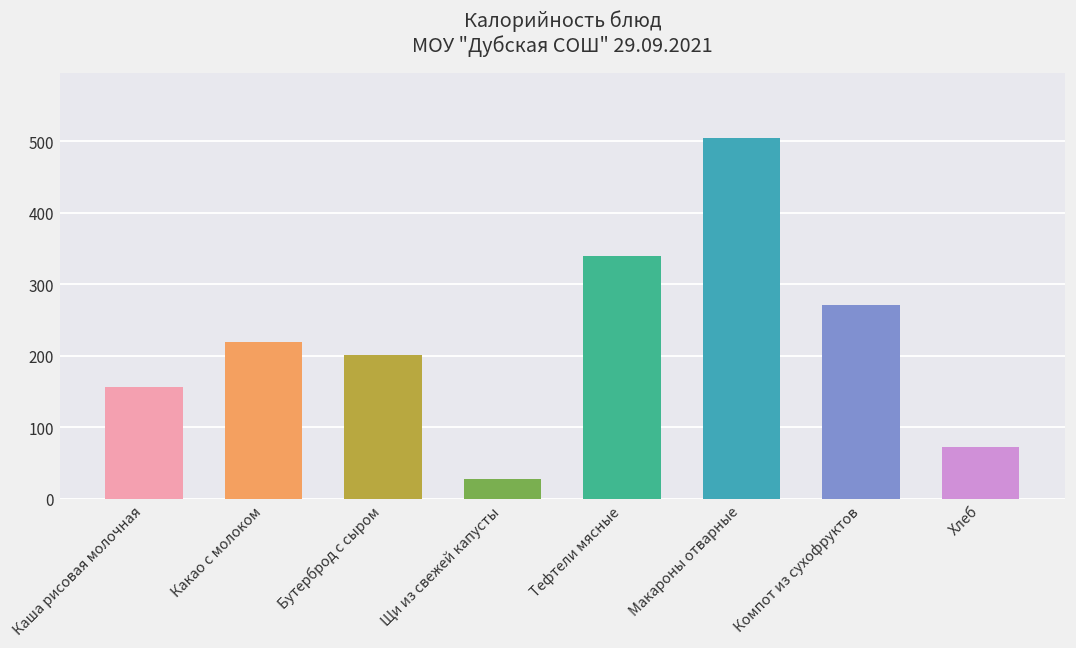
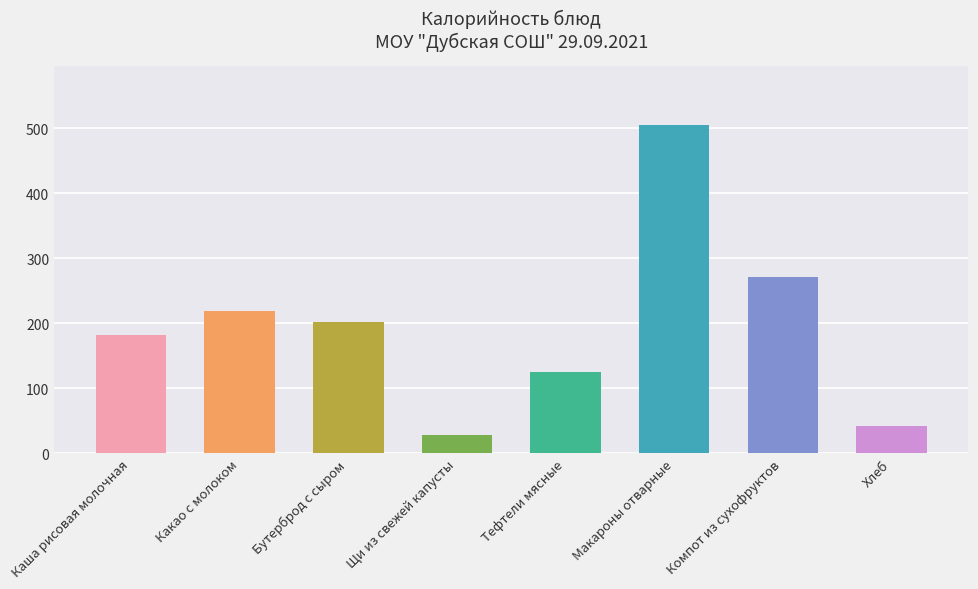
Каша рисовая молочная: 160 -> 180
Тефтели мясные: 340 -> 130
Хлеб: 70 -> 40
